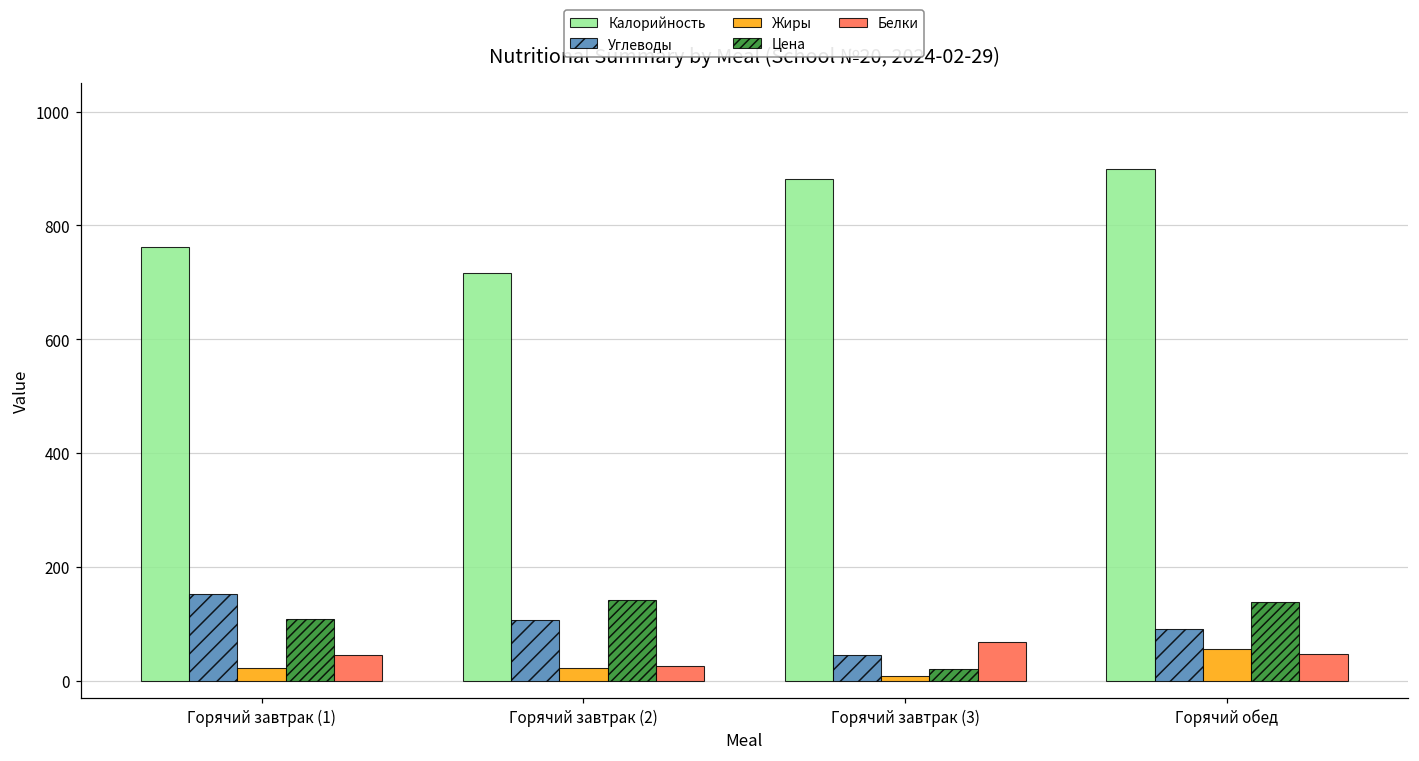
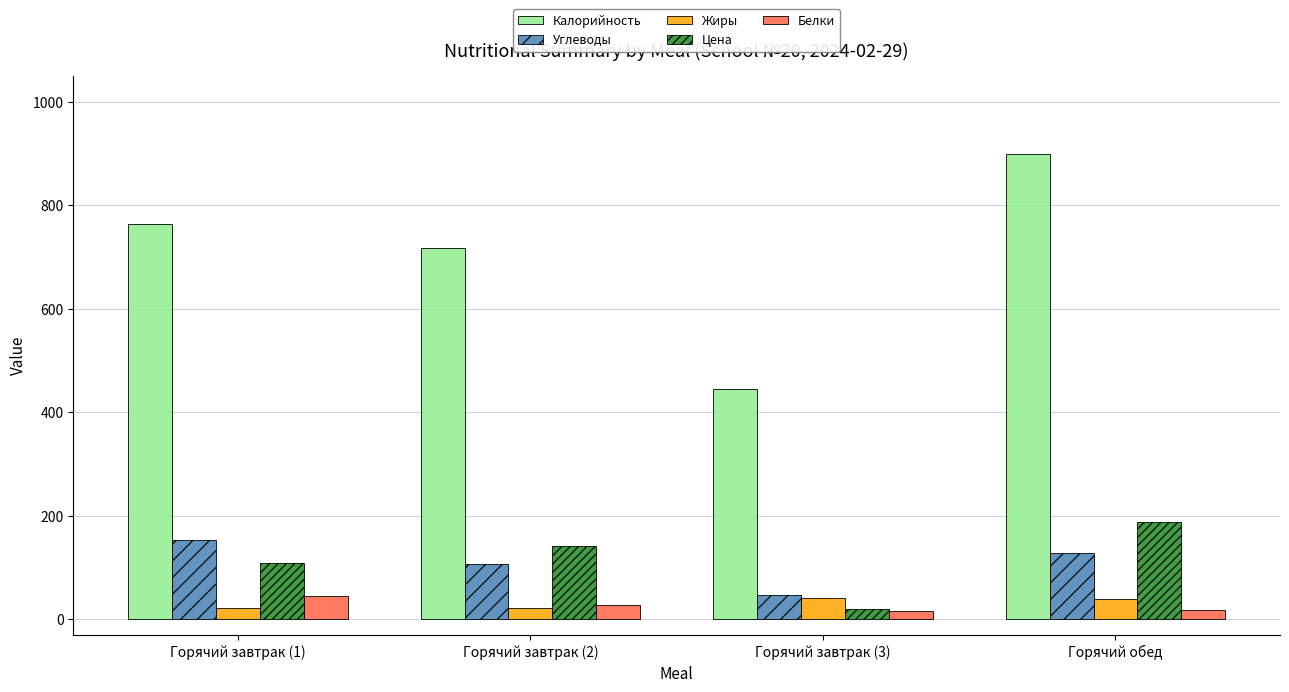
Калорийность, Горячий завтрак (3): 880 -> 440
Жиры, Горячий завтрак (3): 10 -> 40
Белки, Горячий завтрак (3): 70 -> 20
Углеводы, Горячий обед: 90 -> 130
Жиры, Горячий обед: 60 -> 40
Цена, Горячий обед: 140 -> 190
Белки, Горячий обед: 50 -> 20
